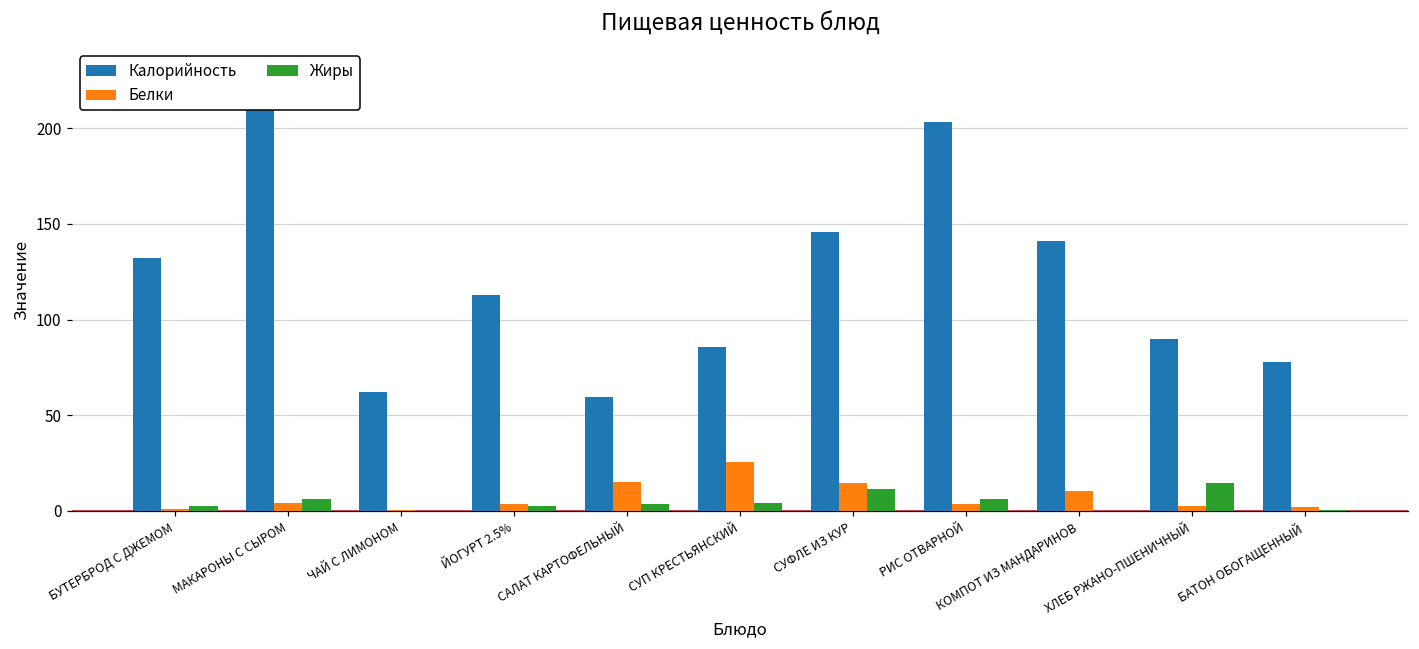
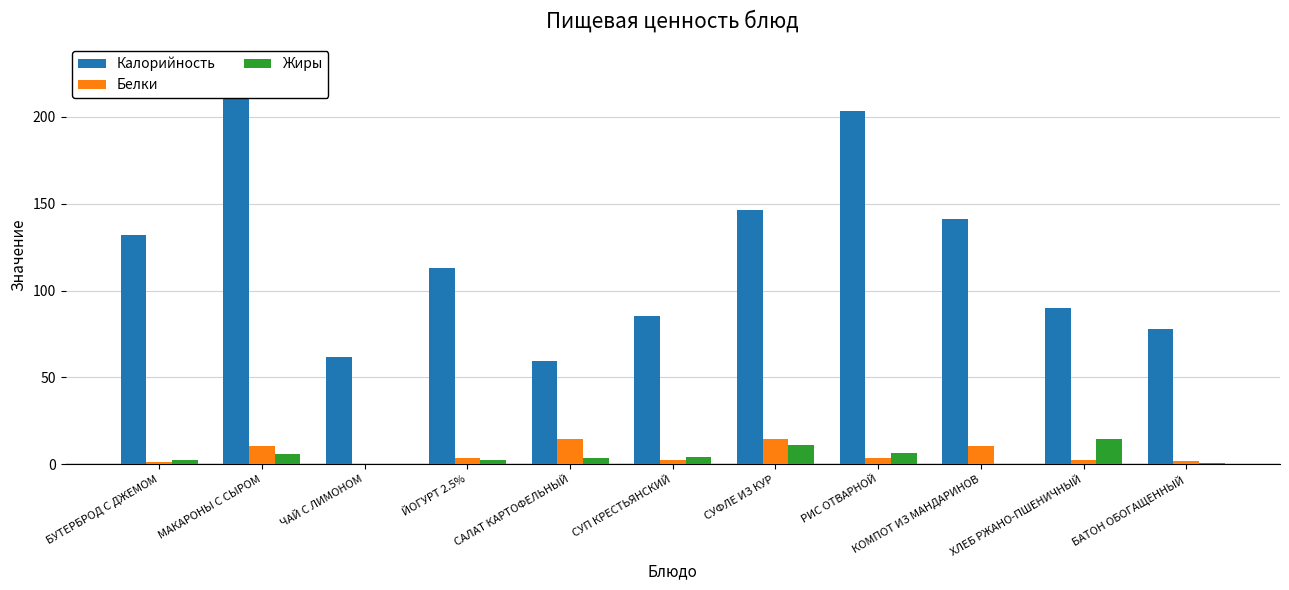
Белки, МАКАРОНЫ С СЫРОМ: 4 -> 11
Белки, СУП КРЕСТЬЯНСКИЙ: 26 -> 3
